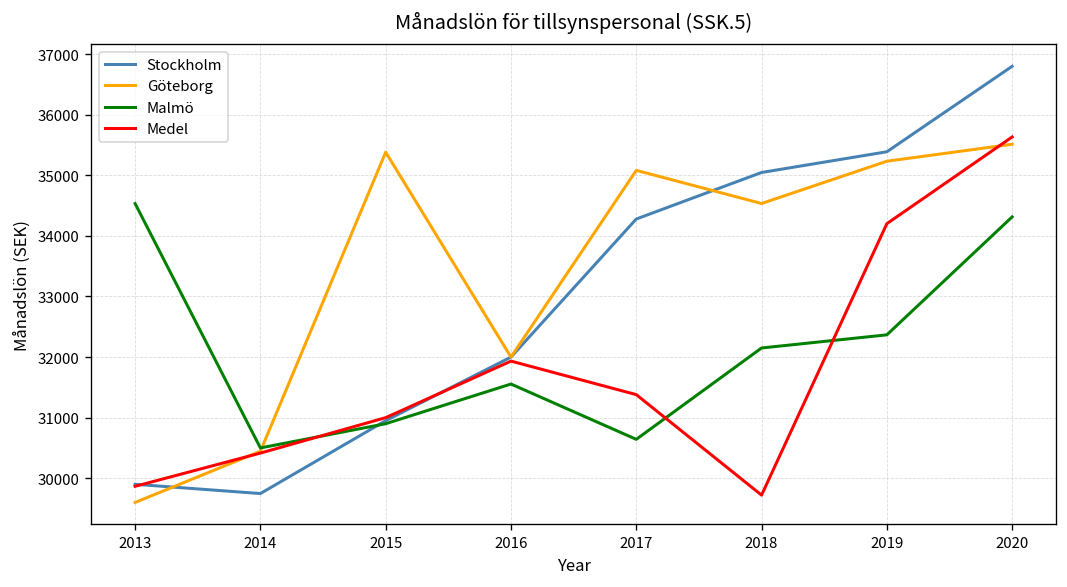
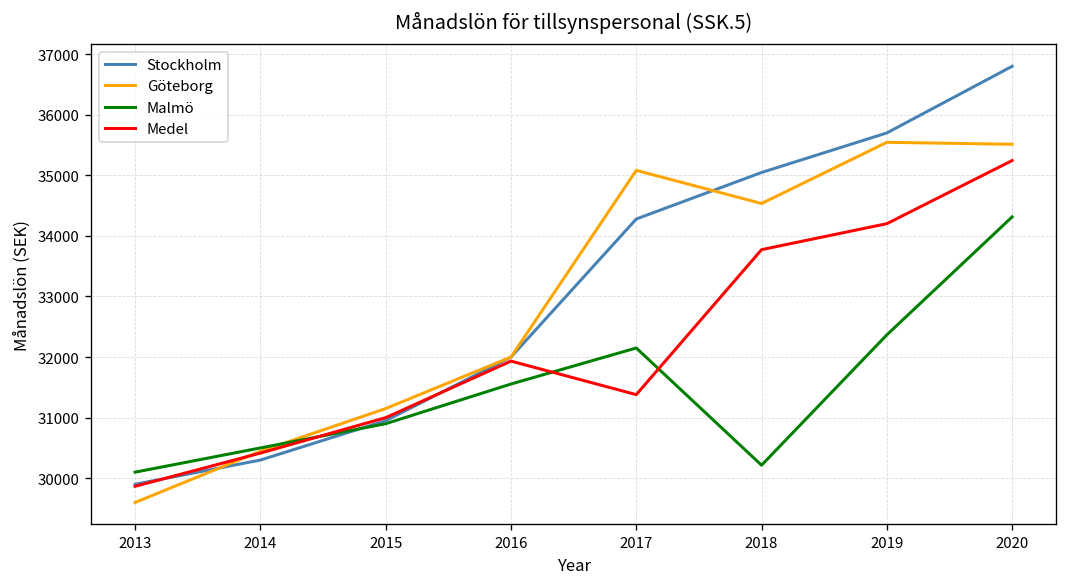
Malmö, 2013: 34500 -> 30100
Stockholm, 2014: 29700 -> 30300
Göteborg, 2015: 35400 -> 31200
Malmö, 2017: 30600 -> 32200
Malmö, 2018: 32200 -> 30200
Medel, 2018: 29700 -> 33800
Stockholm, 2019: 35400 -> 35700
Göteborg, 2019: 35200 -> 35500
Medel, 2020: 35600 -> 35200
